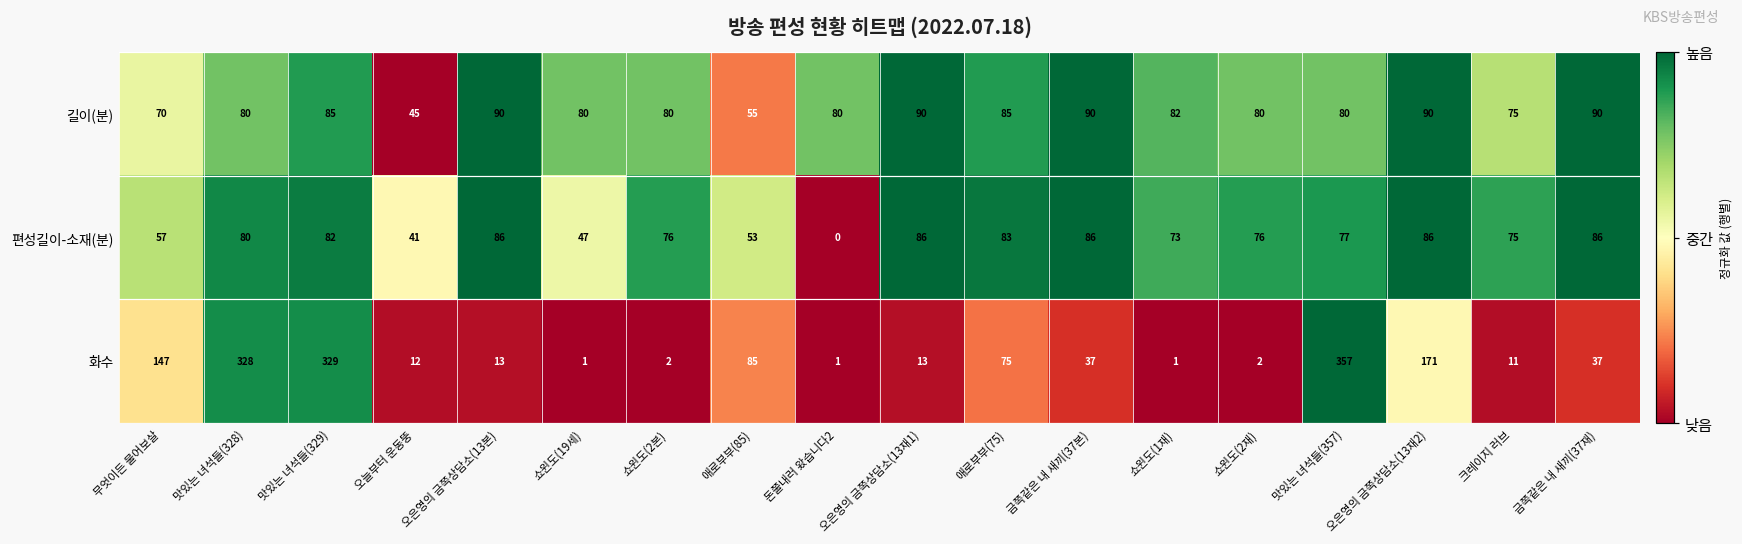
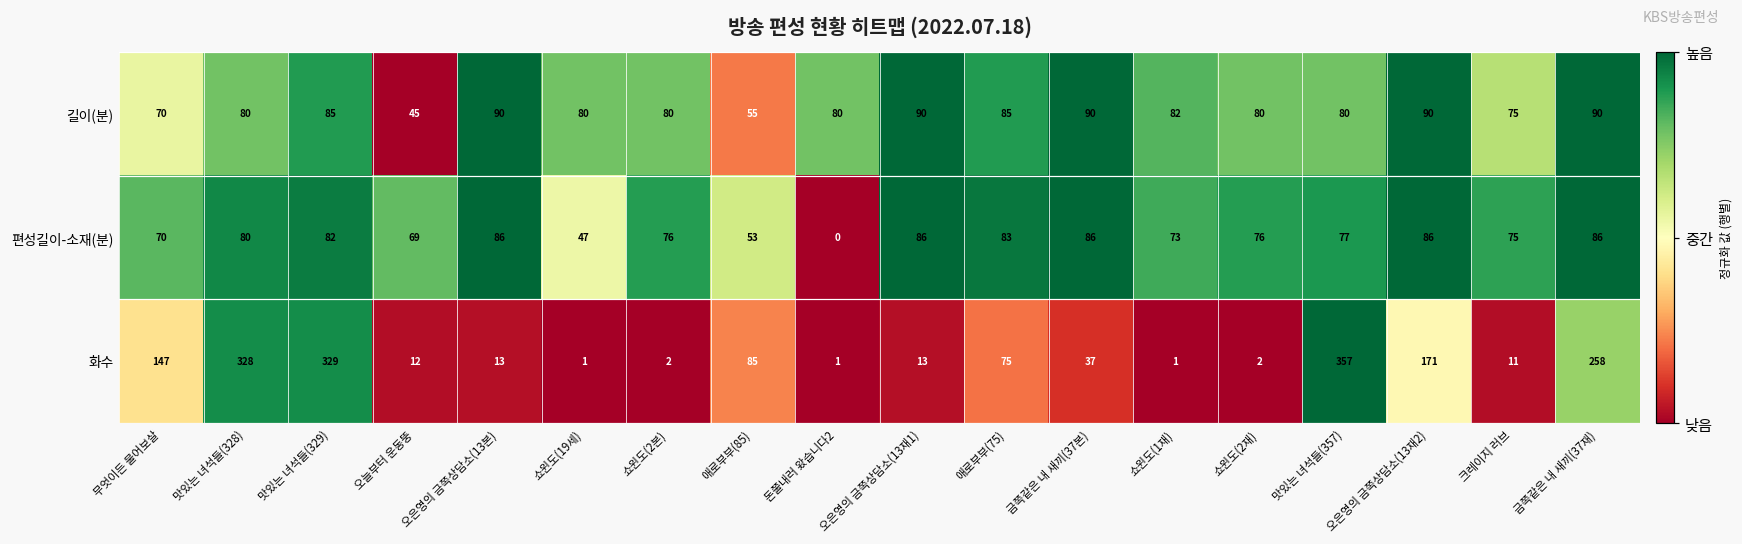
편성길이-소재(분), 무엇이든 물어보살: 57 -> 70
편성길이-소재(분), 오늘부터 운동뚱: 41 -> 69
화수, 금쪽같은 내 새끼(37재): 37 -> 258
